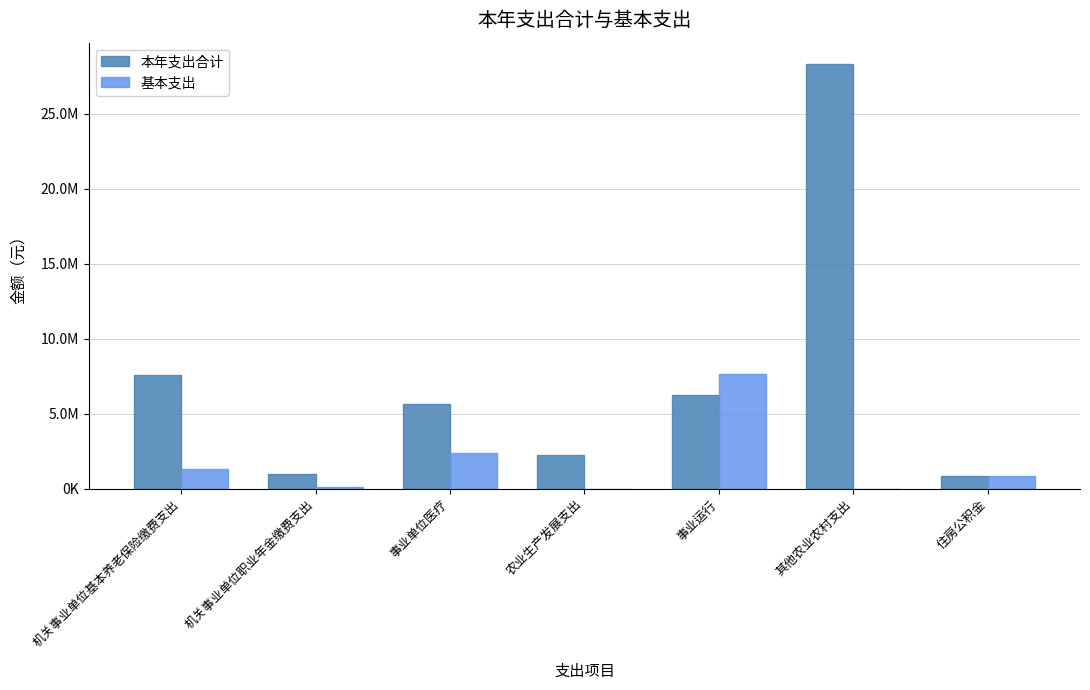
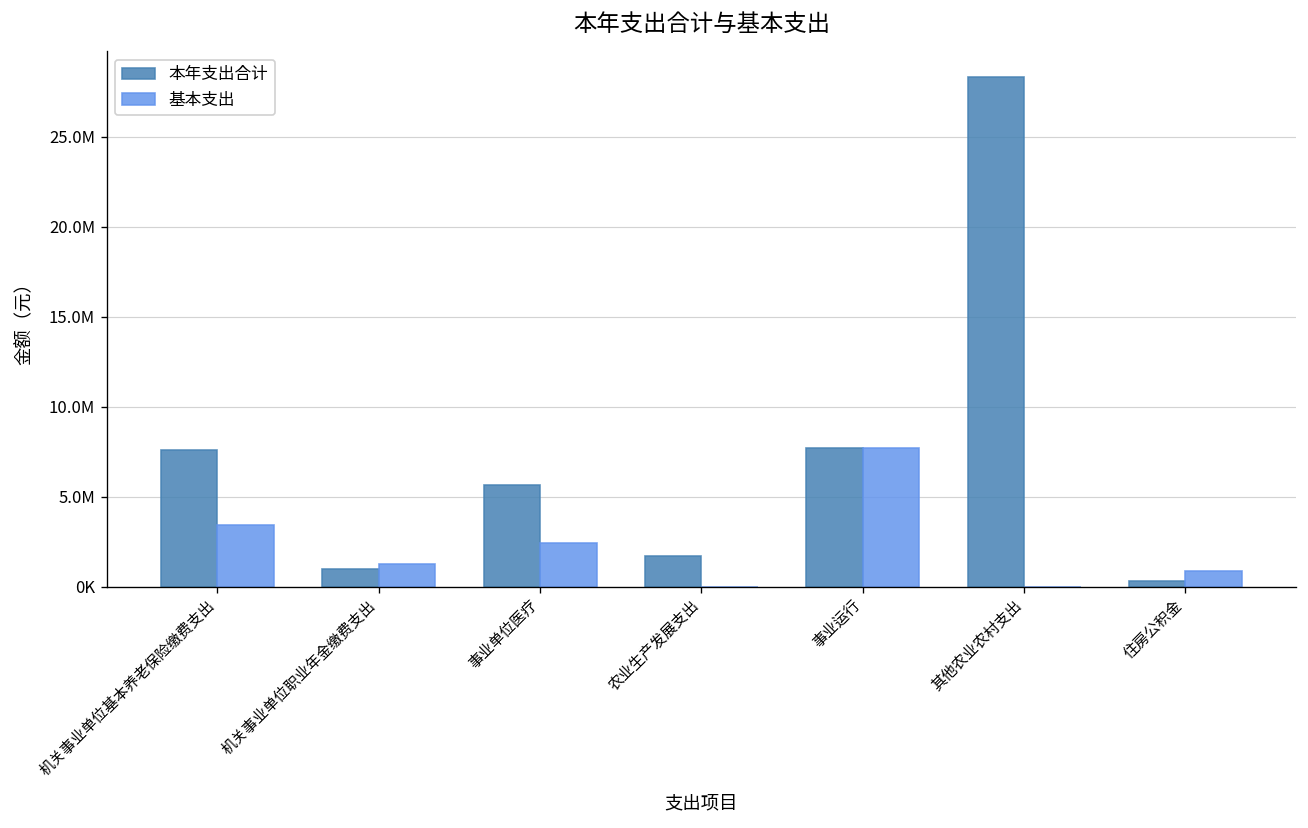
基本支出, 机关事业单位基本养老保险缴费支出: 1300000 -> 3400000
基本支出, 机关事业单位职业年金缴费支出: 100000 -> 1300000
本年支出合计, 农业生产发展支出: 2300000 -> 1700000
本年支出合计, 事业运行: 6200000 -> 7700000
本年支出合计, 住房公积金: 800000 -> 300000
